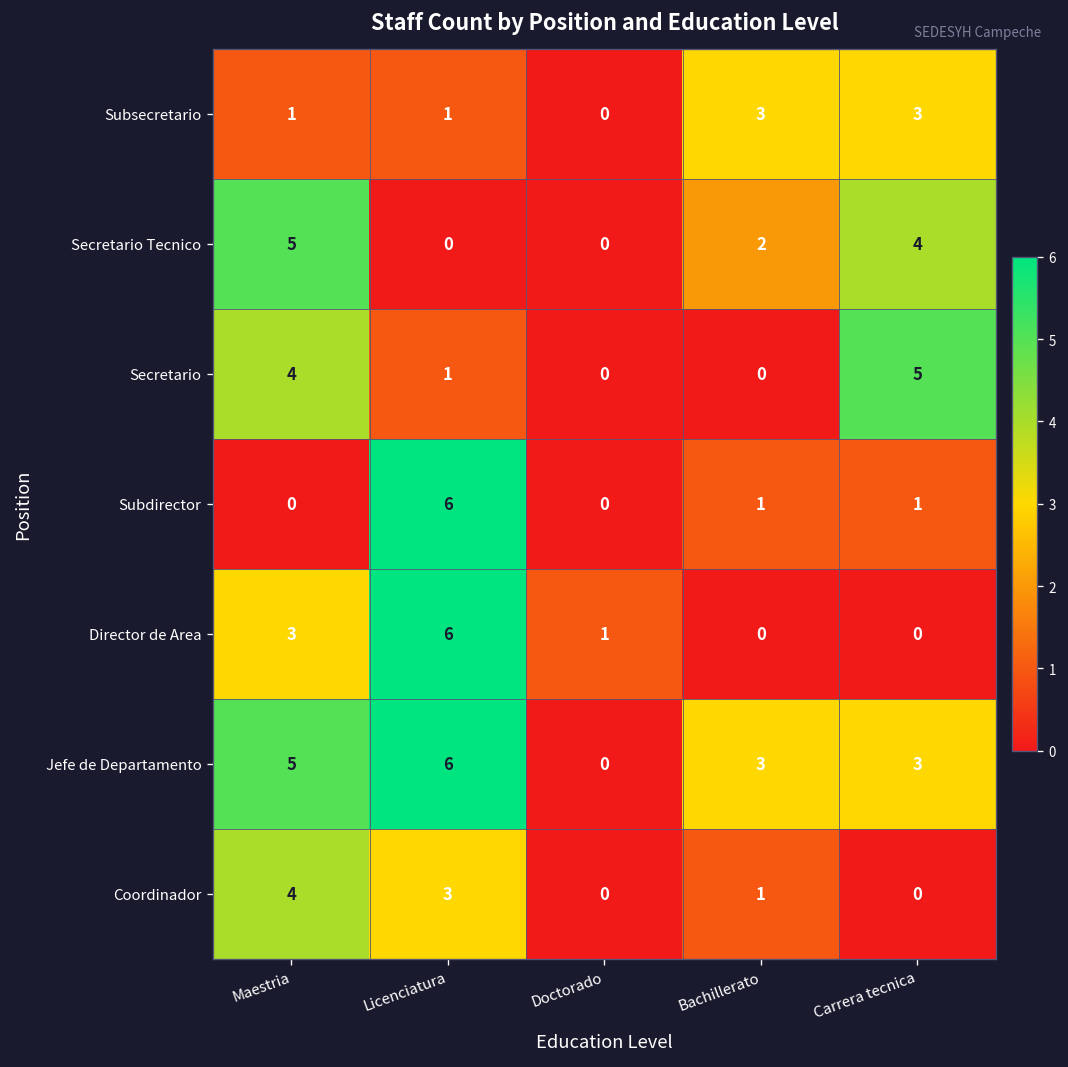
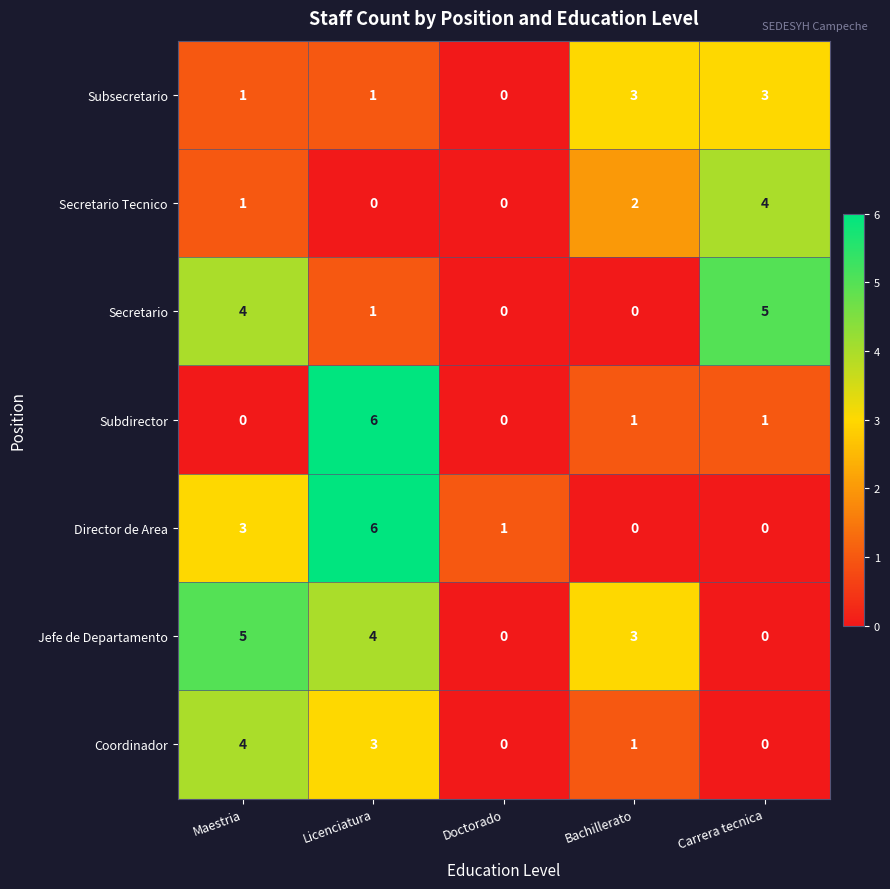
Secretario Tecnico, Maestria: 5 -> 1
Jefe de Departamento, Licenciatura: 6 -> 4
Jefe de Departamento, Carrera tecnica: 3 -> 0
